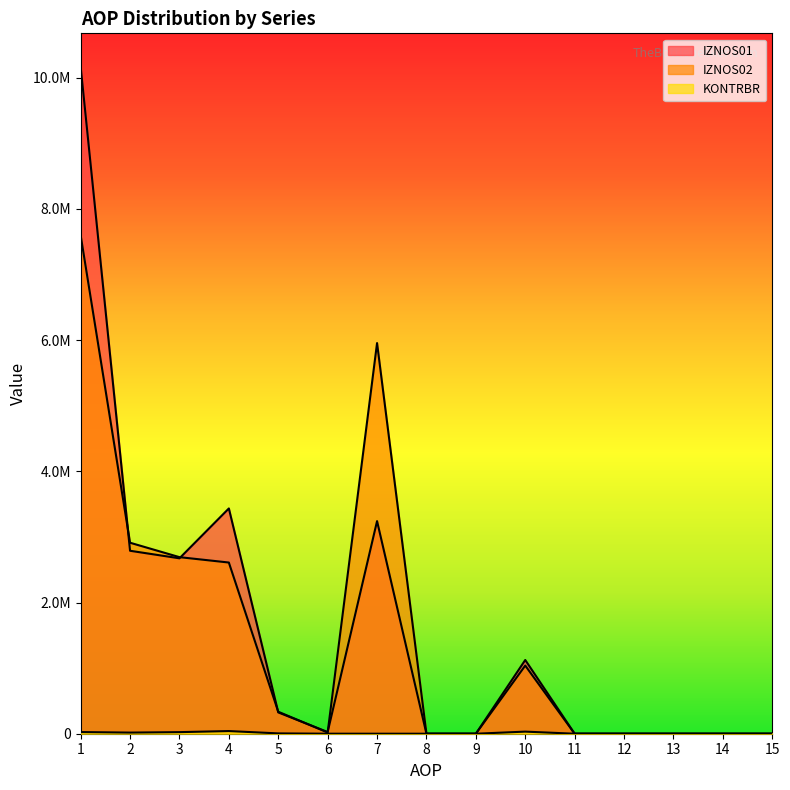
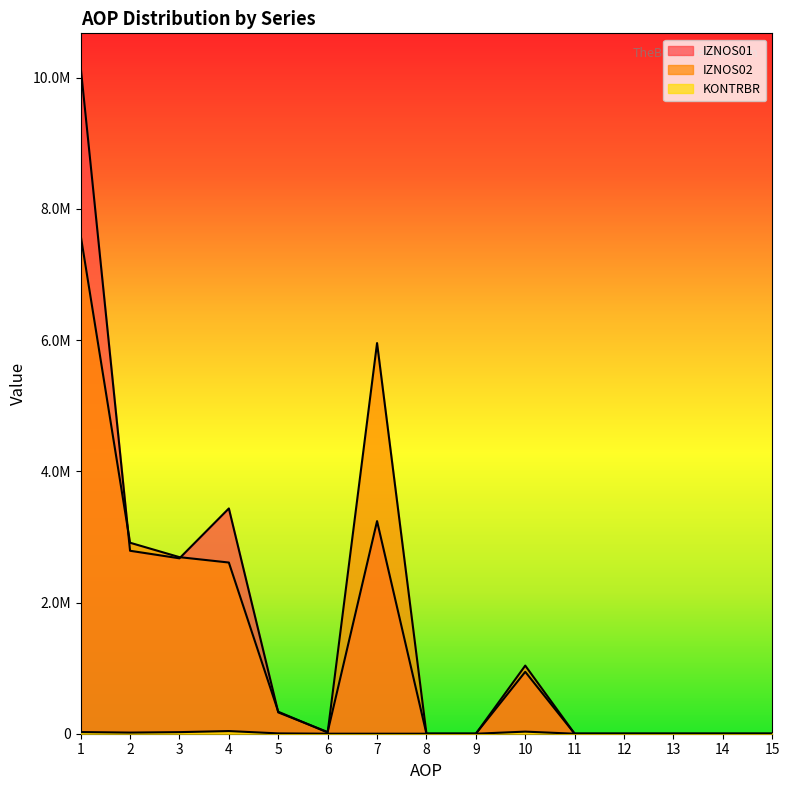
IZNOS01, 10: 1100000 -> 900000
